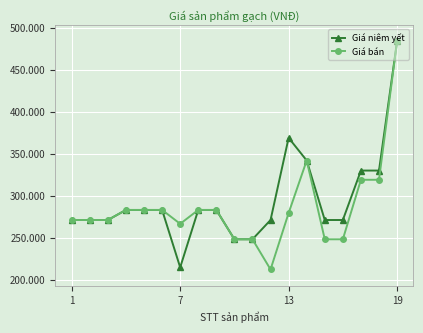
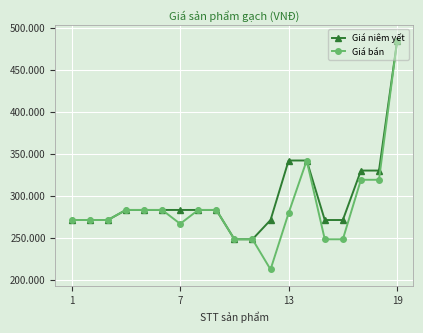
Giá niêm yết, 7: 210 -> 280
Giá niêm yết, 13: 370 -> 340
